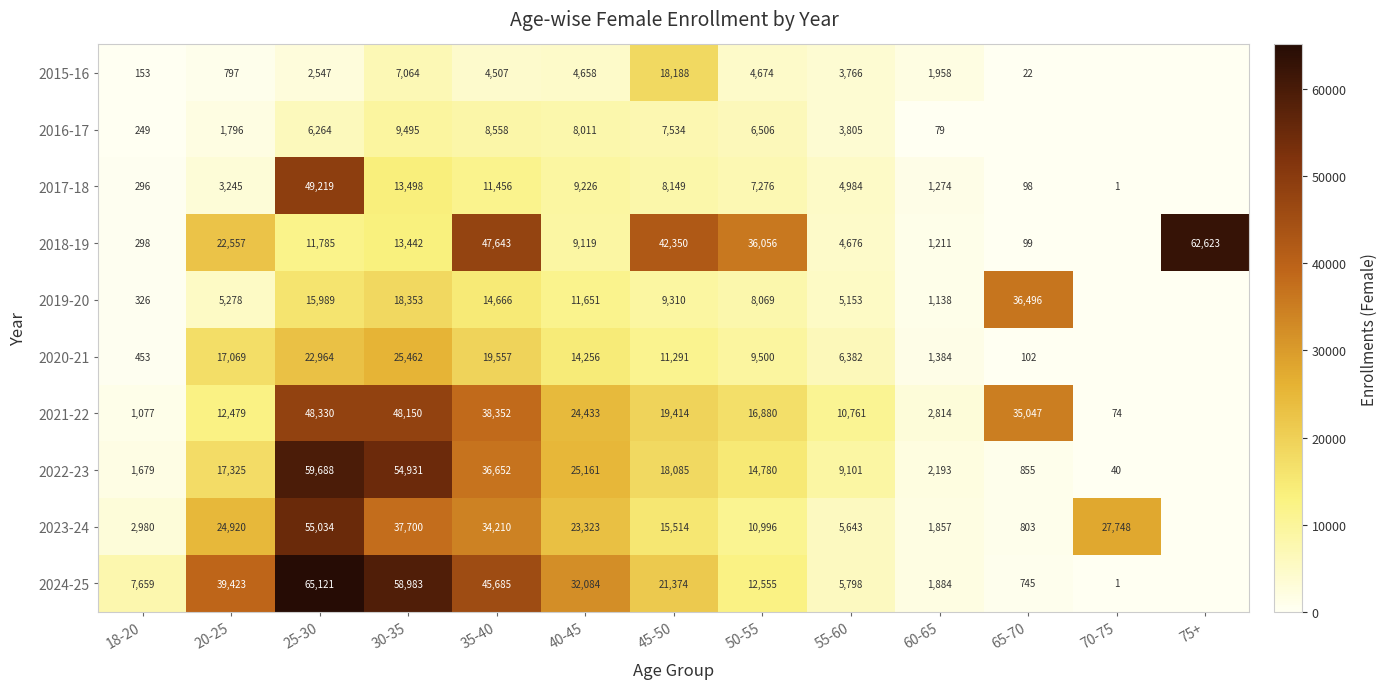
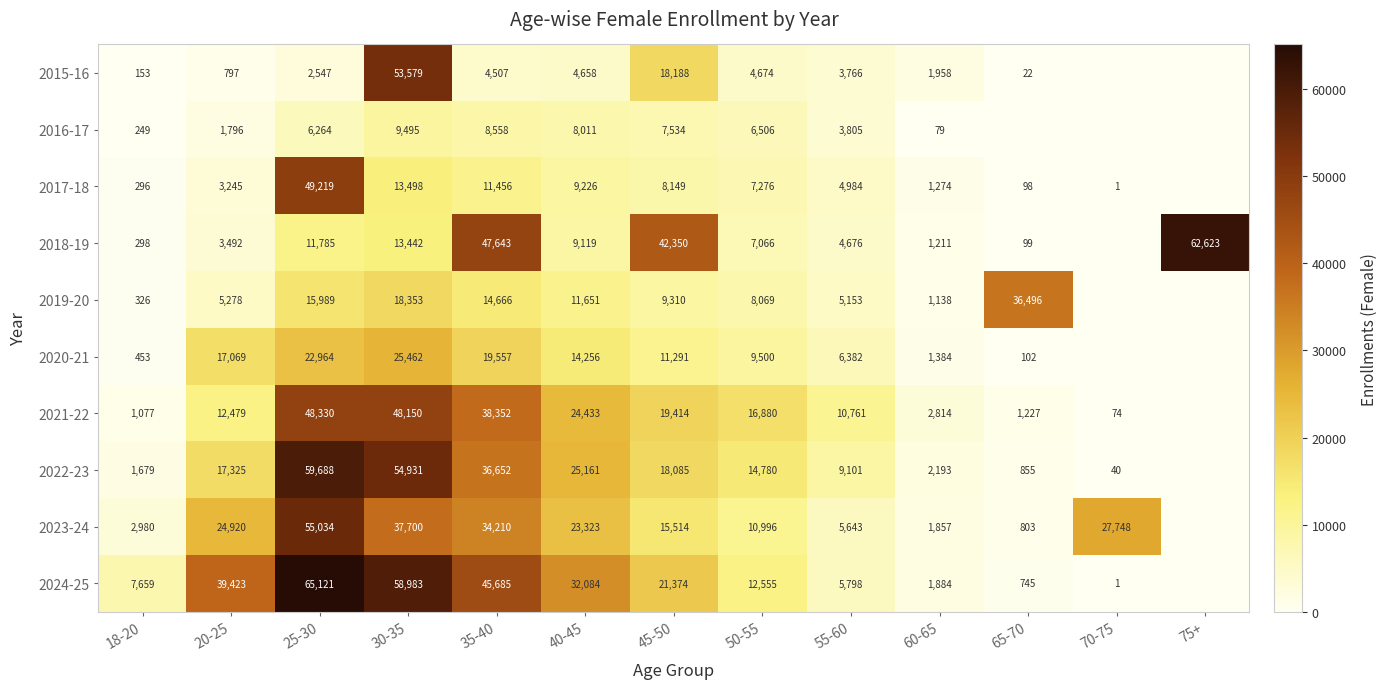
2015-16, 30-35: 7,064 -> 53,579
2018-19, 20-25: 22,557 -> 3,492
2018-19, 50-55: 36,056 -> 7,066
2021-22, 65-70: 35,047 -> 1,227
